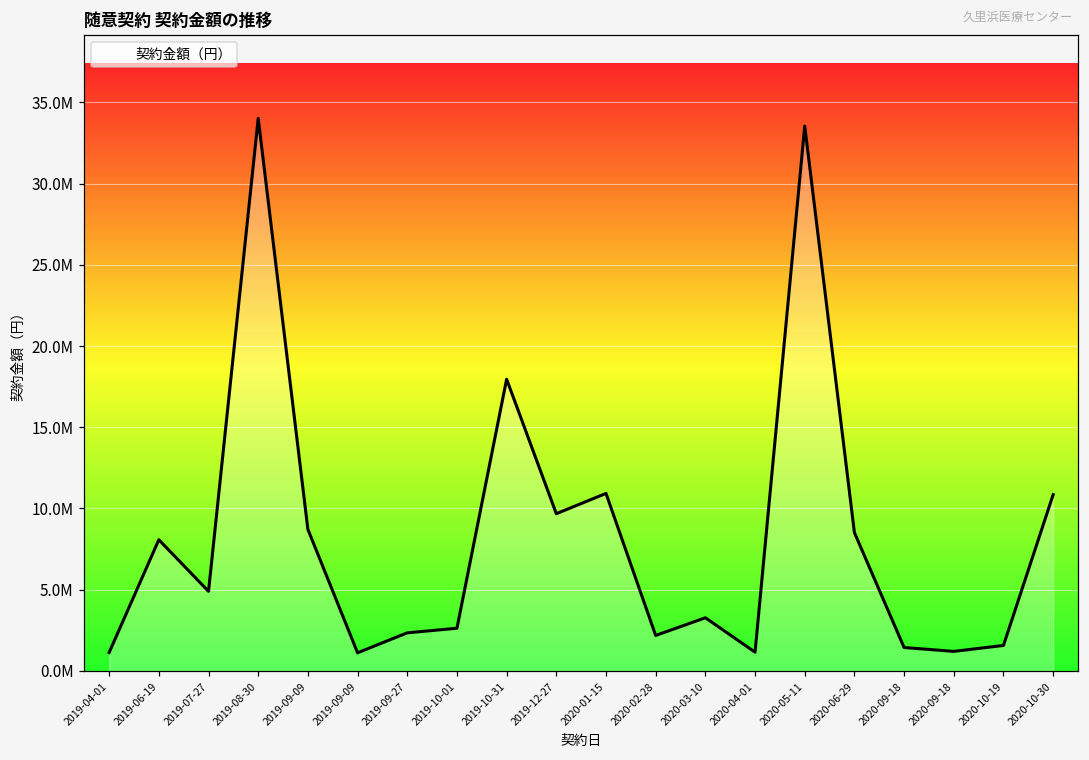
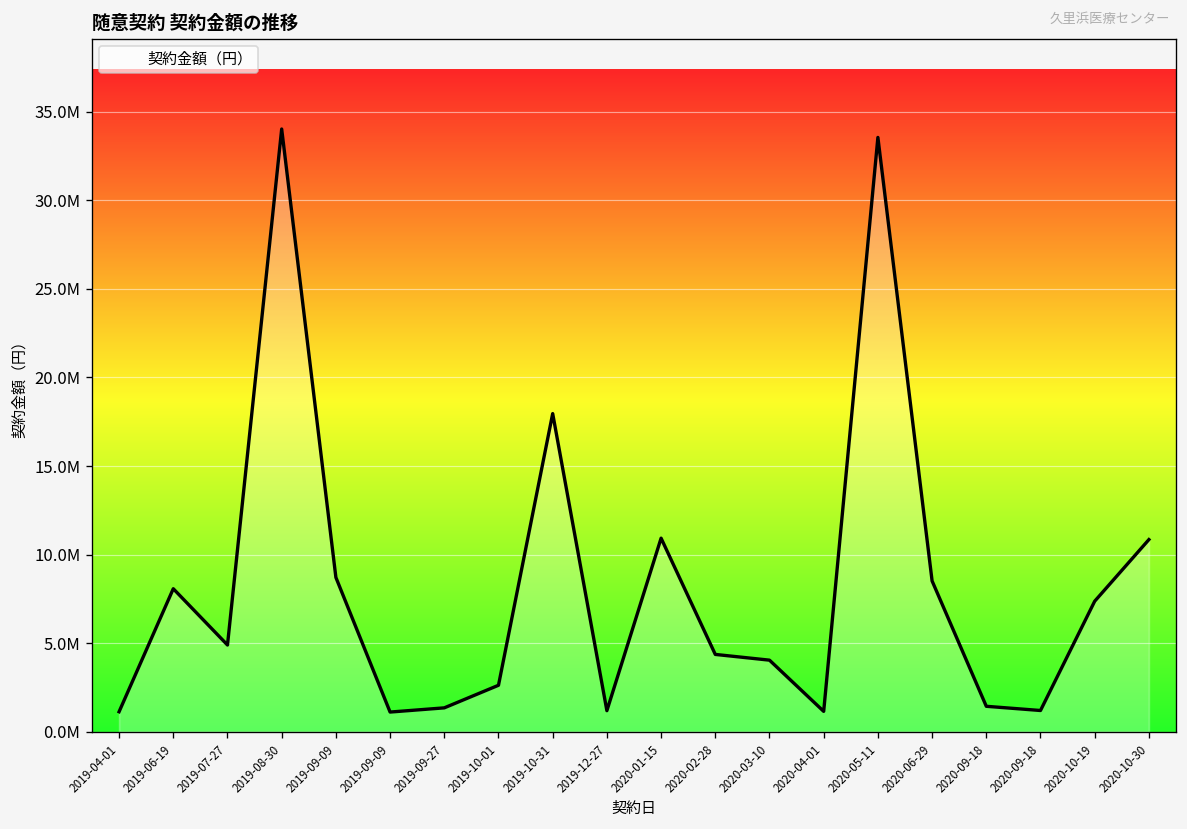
2019-09-27: 2300000 -> 1300000
2019-12-27: 9700000 -> 1200000
2020-02-28: 2200000 -> 4400000
2020-03-10: 3300000 -> 4000000
2020-10-19: 1600000 -> 7400000
